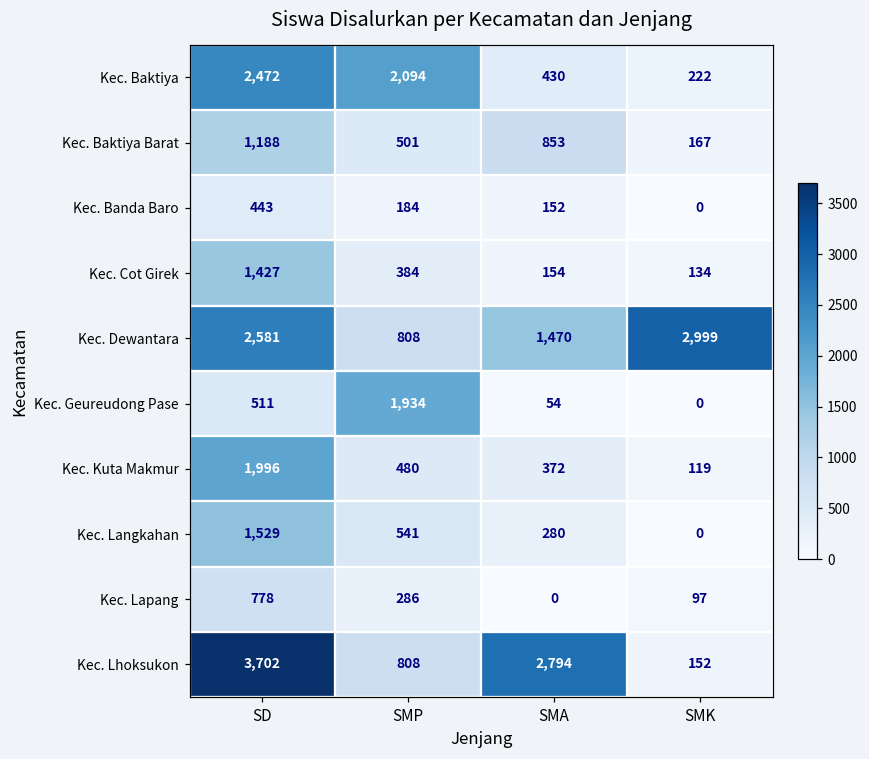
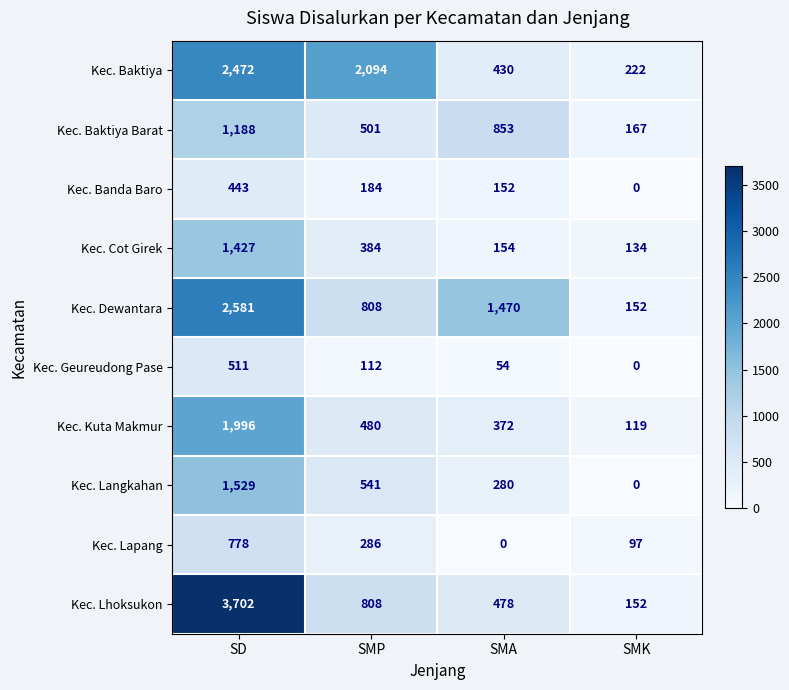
Kec. Dewantara, SMK: 2,999 -> 152
Kec. Geureudong Pase, SMP: 1,934 -> 112
Kec. Lhoksukon, SMA: 2,794 -> 478
